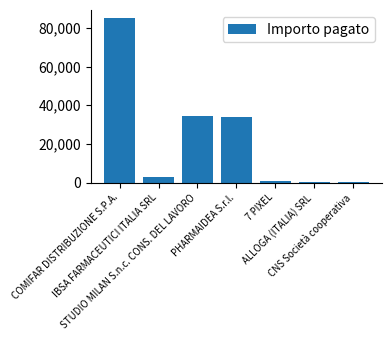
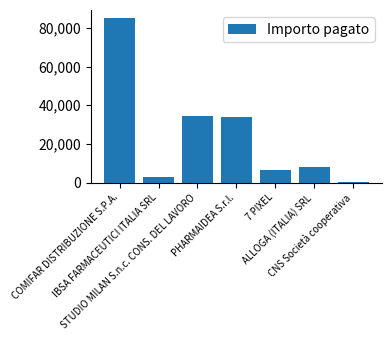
7 PIXEL: 1,000 -> 7,000
ALLOGA (ITALIA) SRL: 0 -> 8,000
